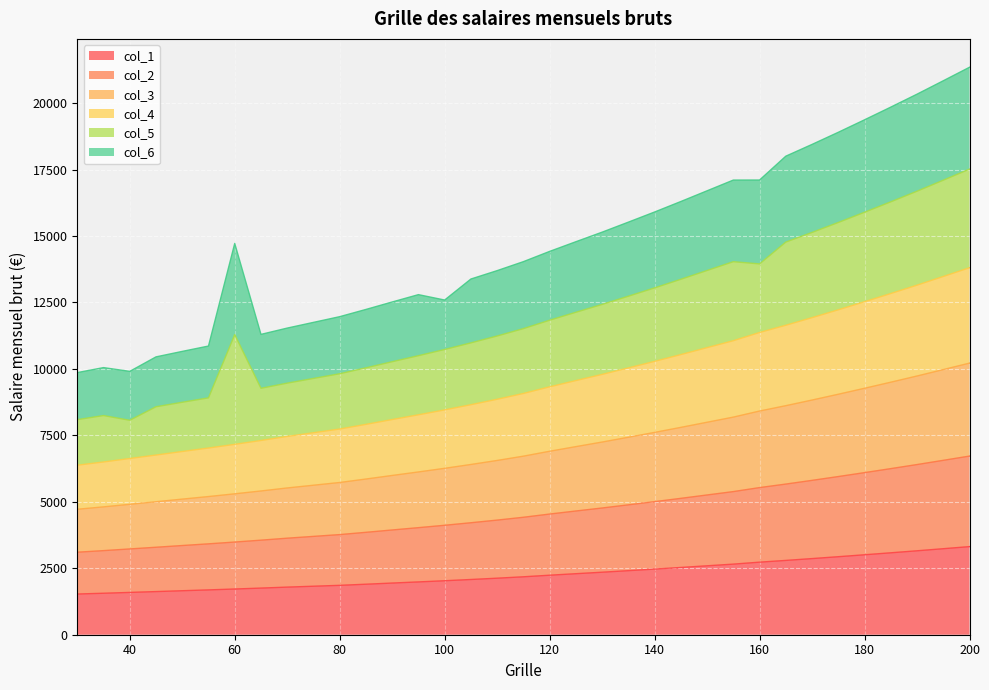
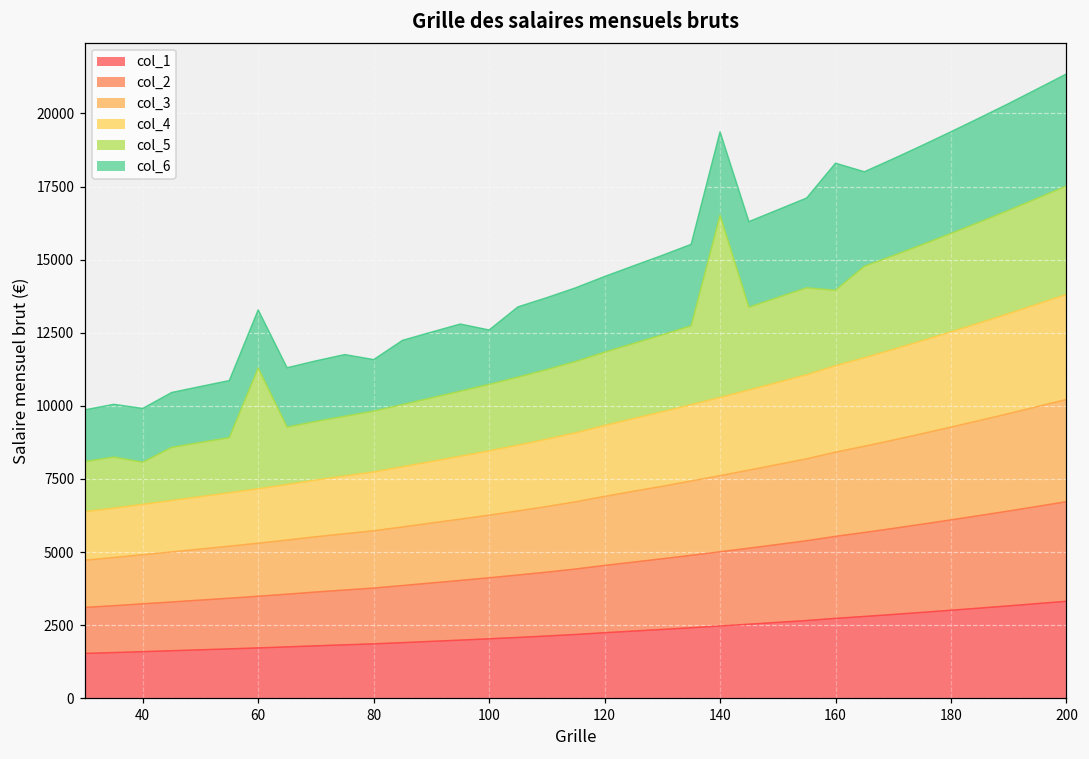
col_6, 60: 3400 -> 2000
col_6, 80: 2100 -> 1800
col_5, 140: 2800 -> 6200
col_6, 160: 3200 -> 4300
